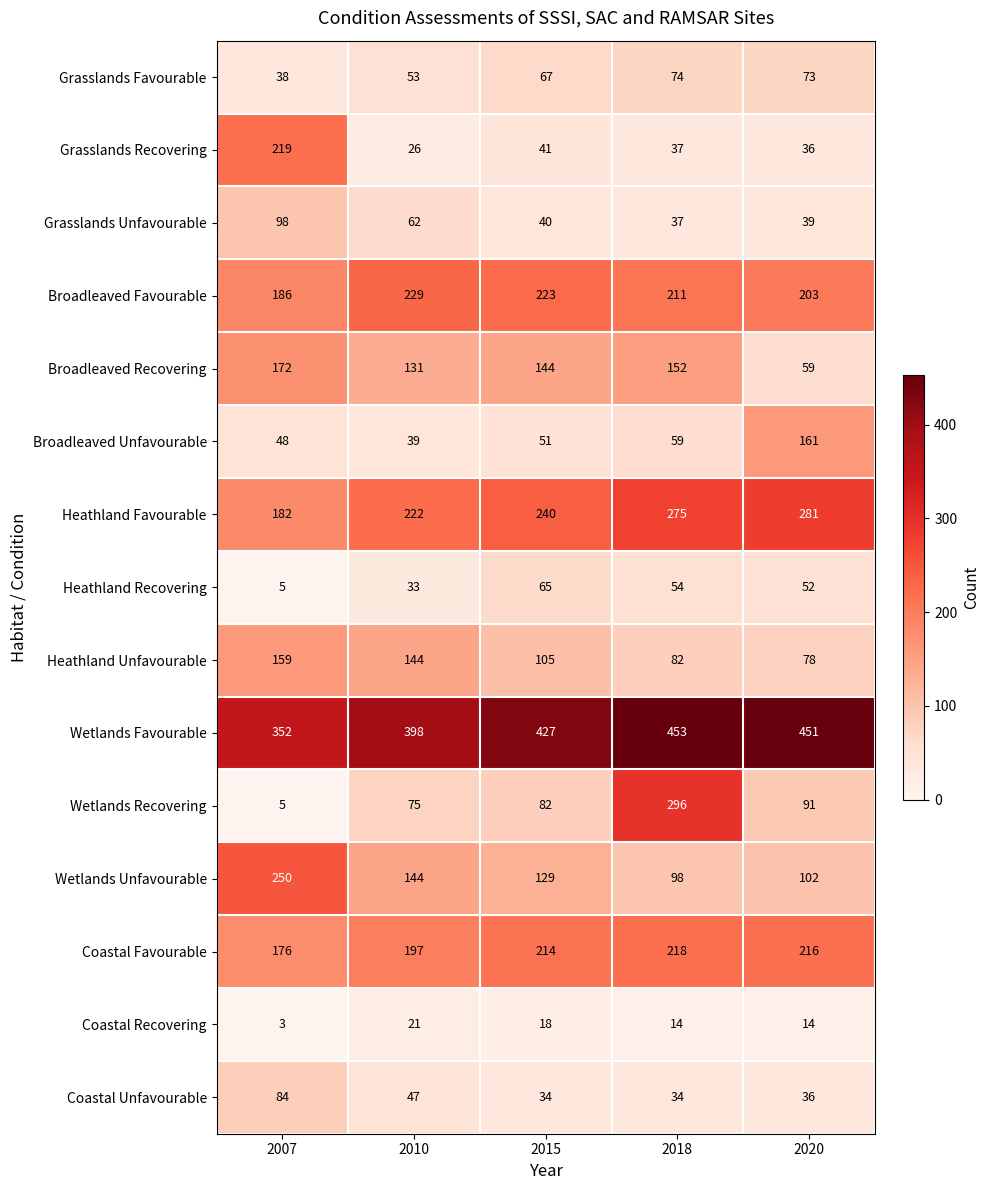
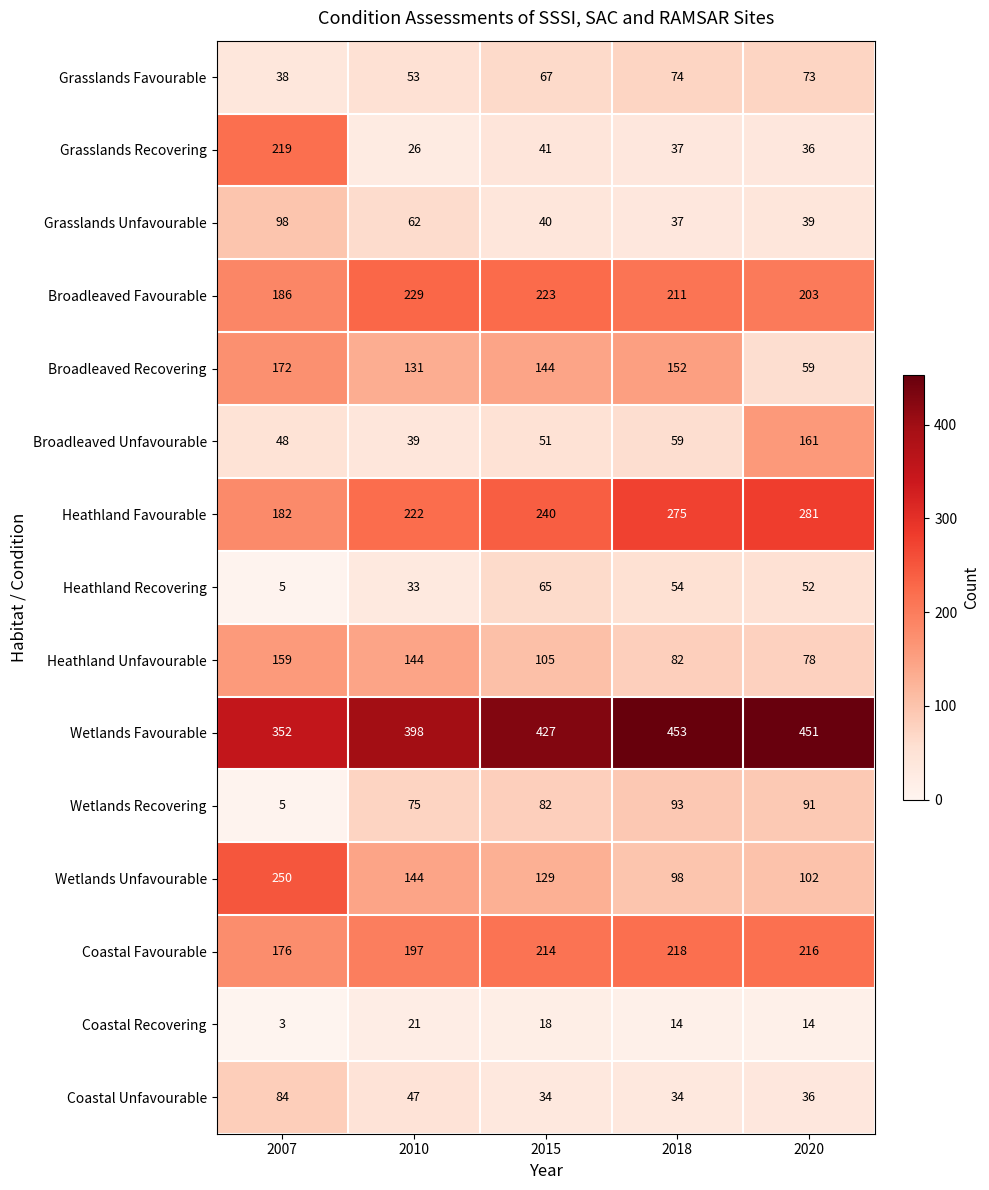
Wetlands Recovering, 2018: 296 -> 93
